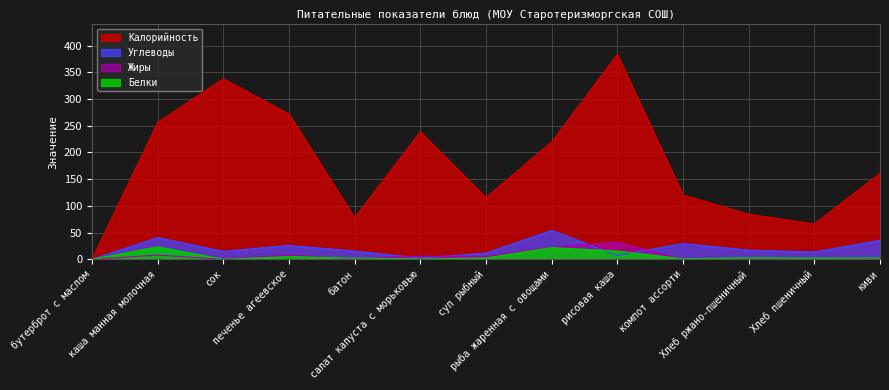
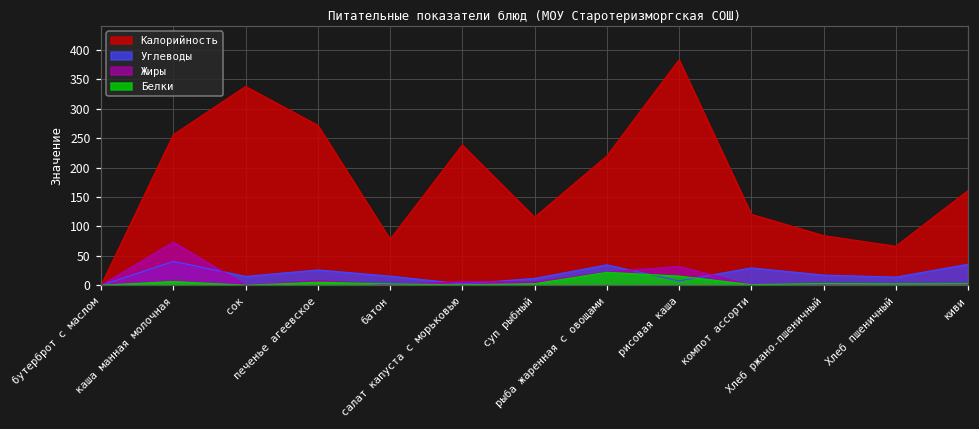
Жиры, каша манная молочная: 10 -> 70
Белки, каша манная молочная: 20 -> 10
Углеводы, рыба жаренная с овощами: 50 -> 30
